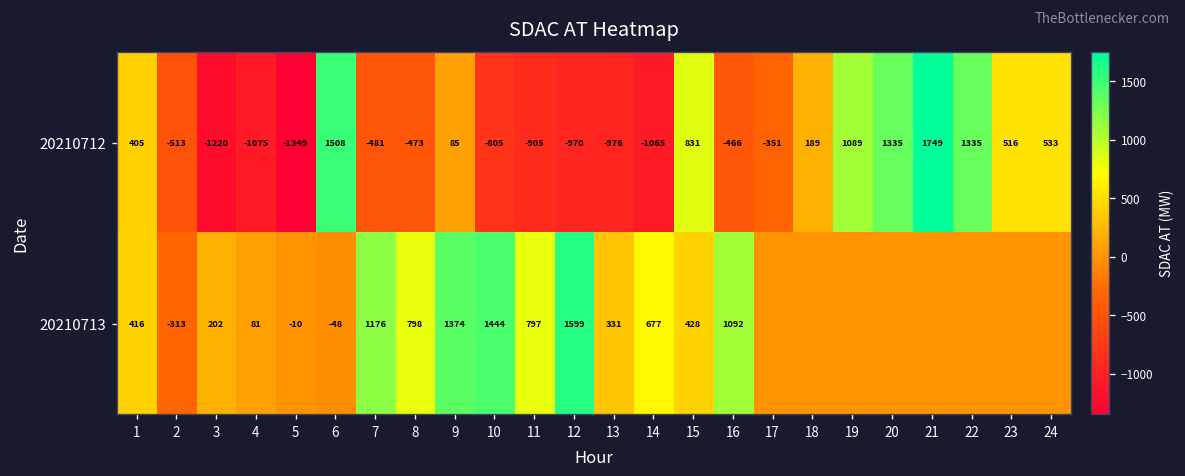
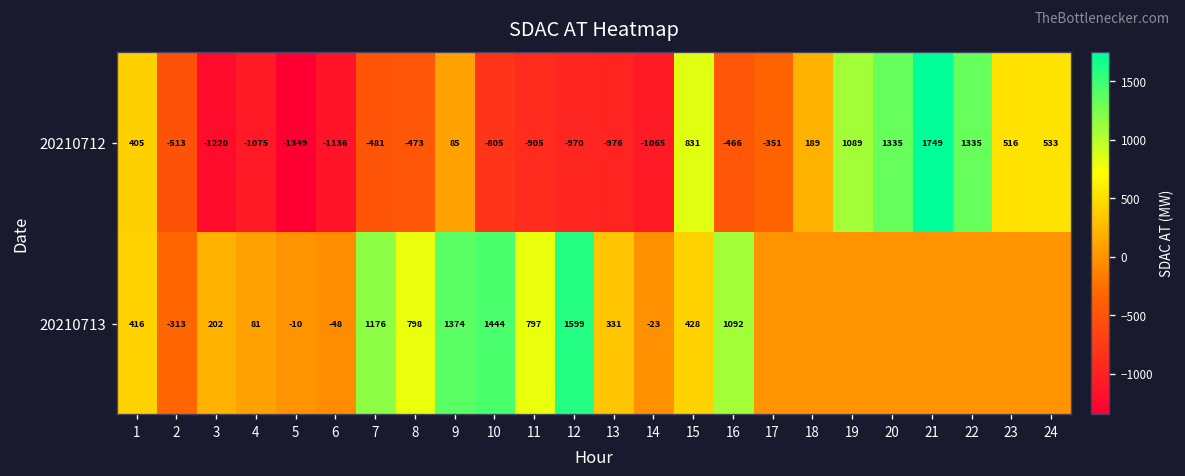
20210712, 6: 1508 -> -1136
20210713, 14: 677 -> -23
